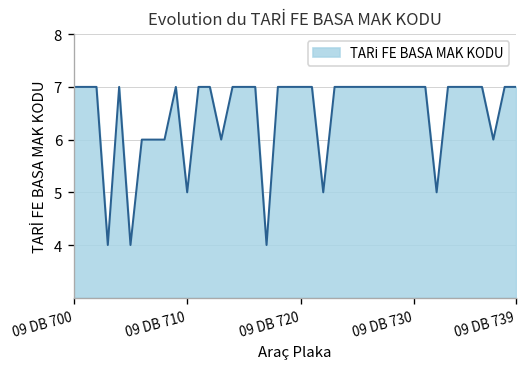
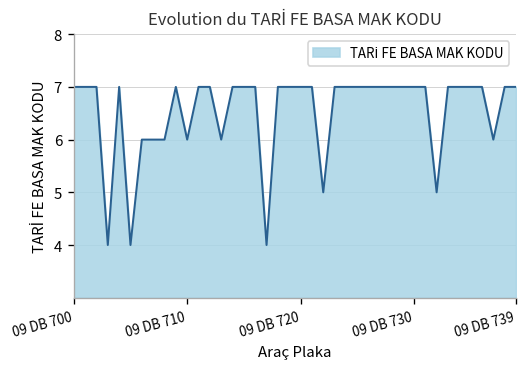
09 DB 710: 5 -> 6
